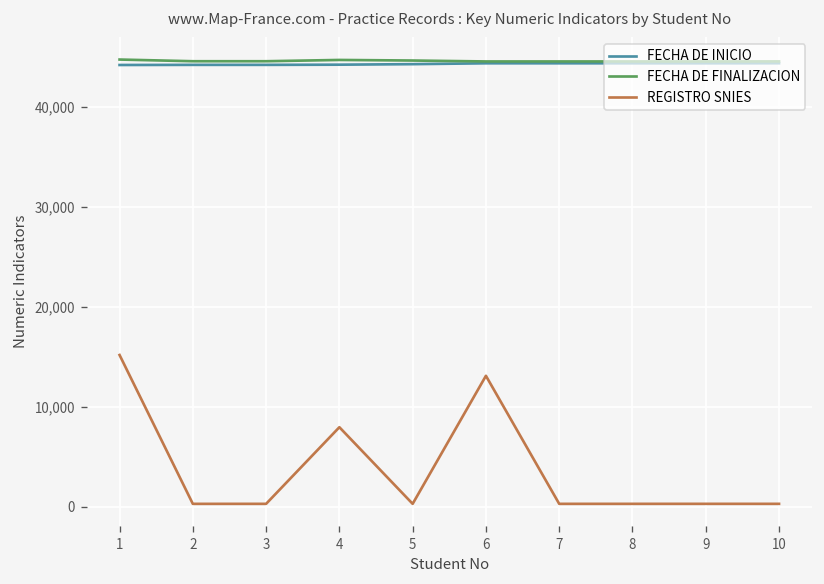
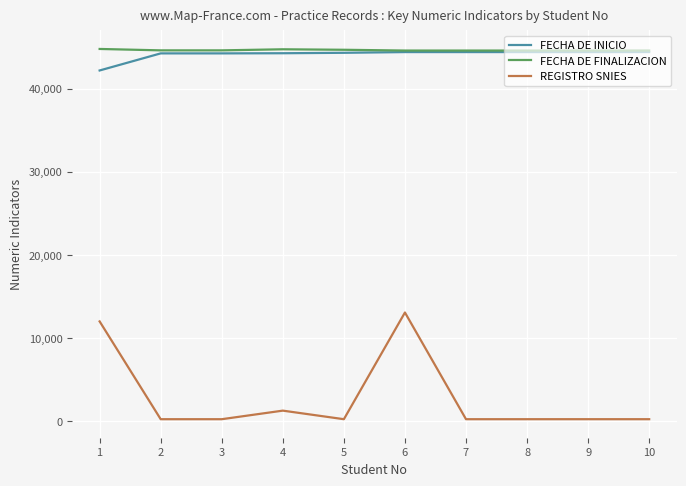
FECHA DE INICIO, 1: 44,000 -> 42,000
REGISTRO SNIES, 1: 15,000 -> 12,000
REGISTRO SNIES, 4: 8,000 -> 1,000
